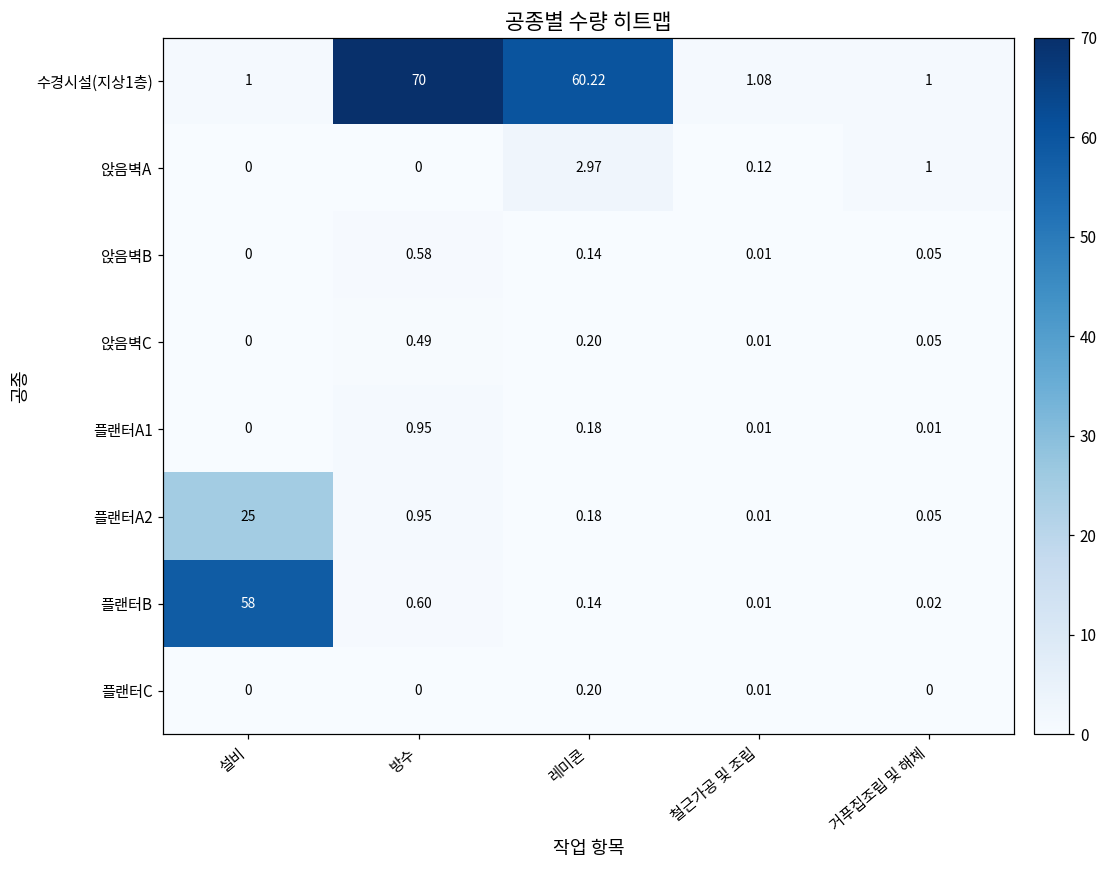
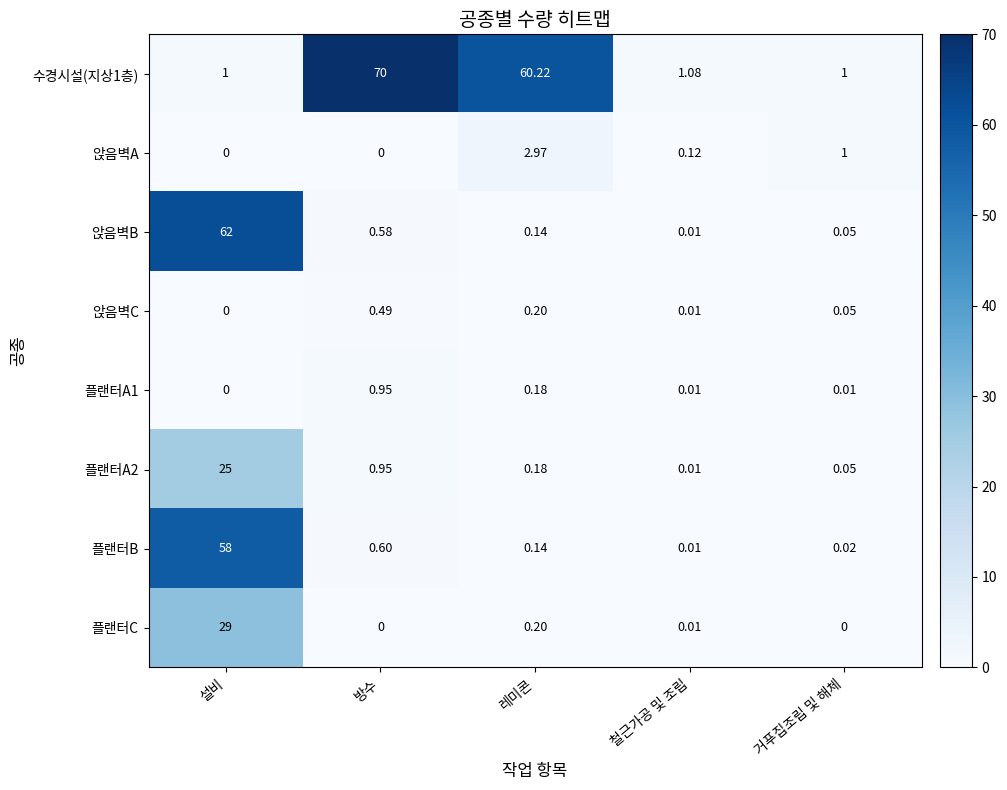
앉음벽B, 설비: 0 -> 62
플랜터C, 설비: 0 -> 29
